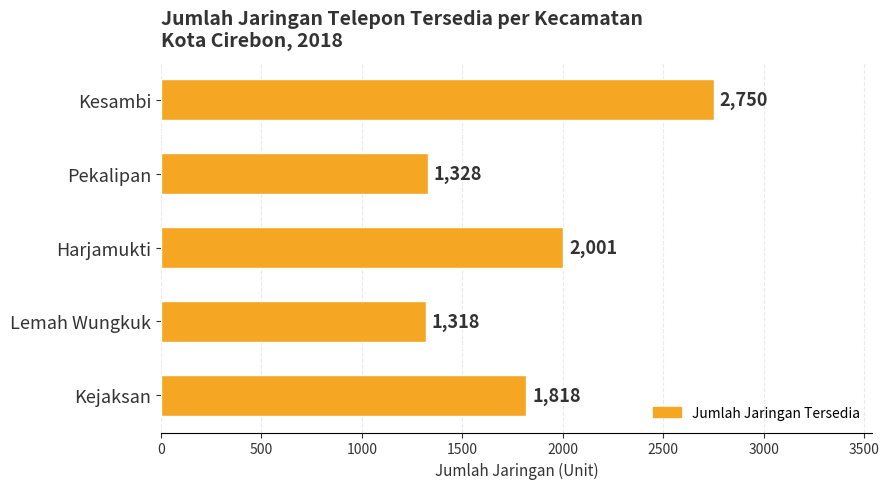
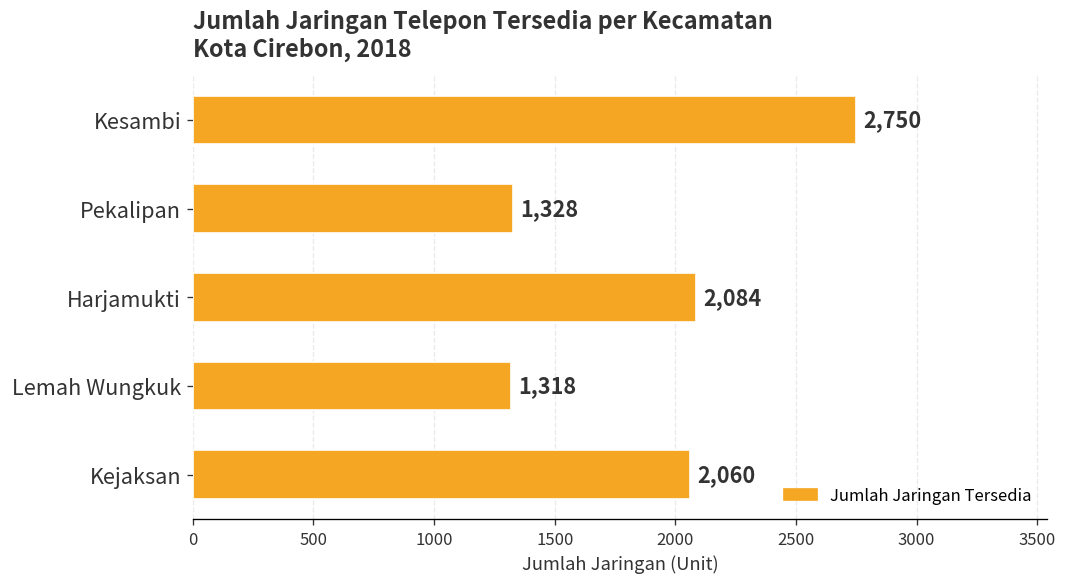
Harjamukti: 2,001 -> 2,084
Kejaksan: 1,818 -> 2,060
